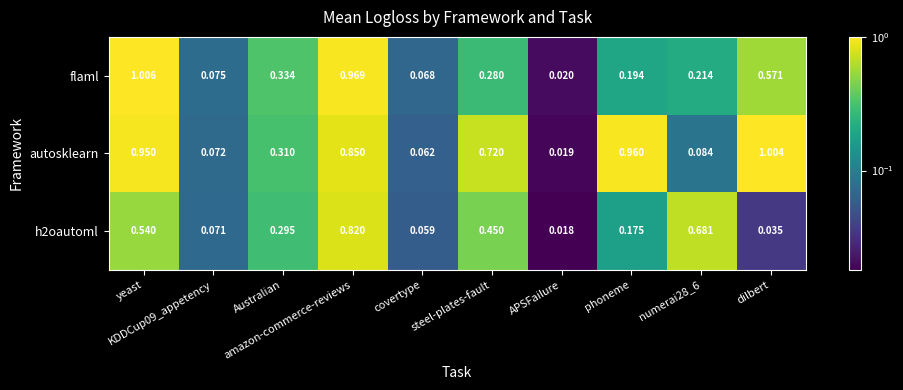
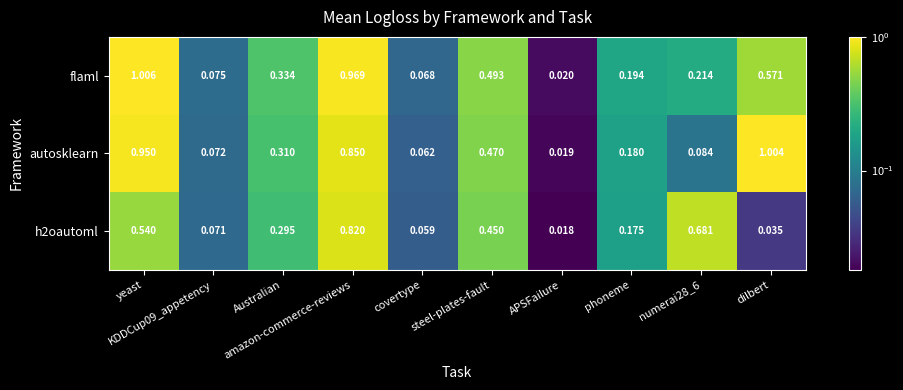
flaml, steel-plates-fault: 0.280 -> 0.493
autosklearn, steel-plates-fault: 0.720 -> 0.470
autosklearn, phoneme: 0.960 -> 0.180
